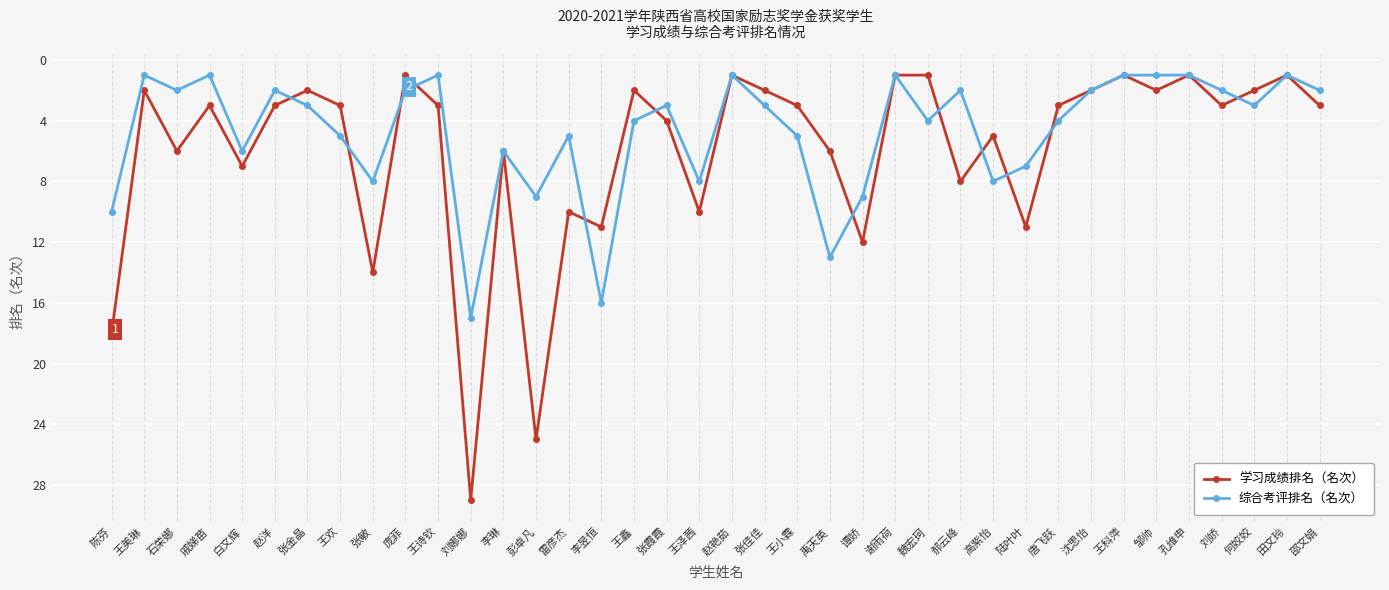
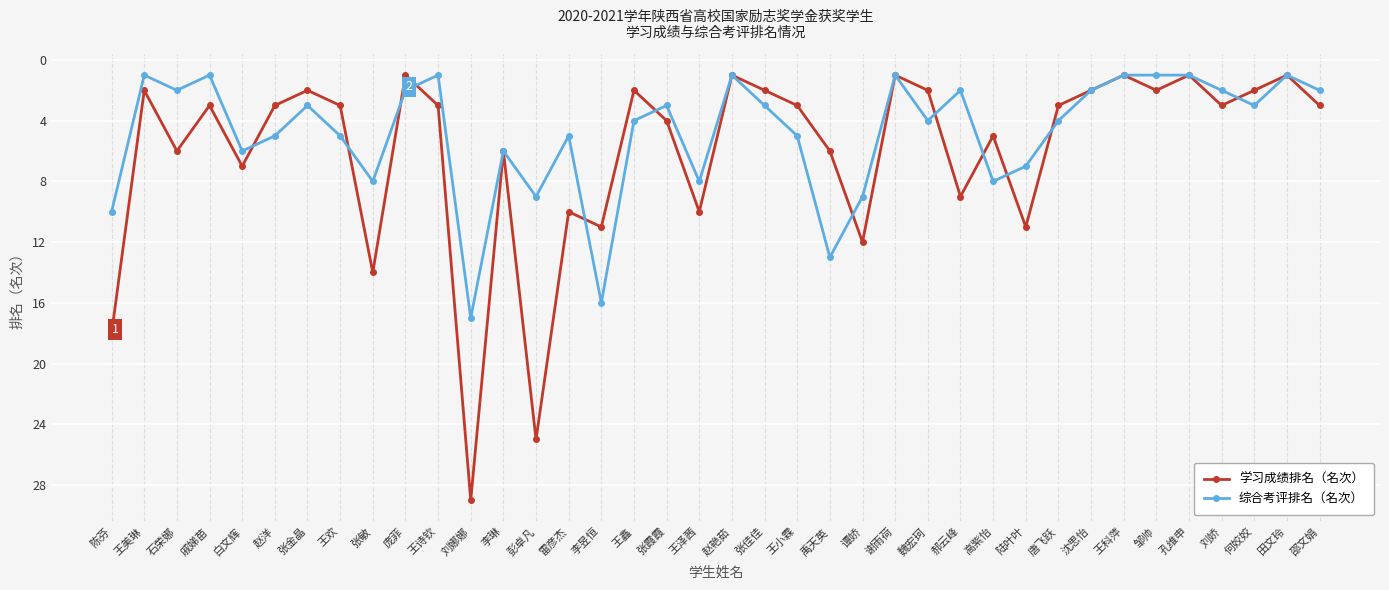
综合考评排名（名次）, 赵洋: 2 -> 5
学习成绩排名（名次）, 魏宏珂: 1 -> 2
学习成绩排名（名次）, 郝云峰: 8 -> 9
